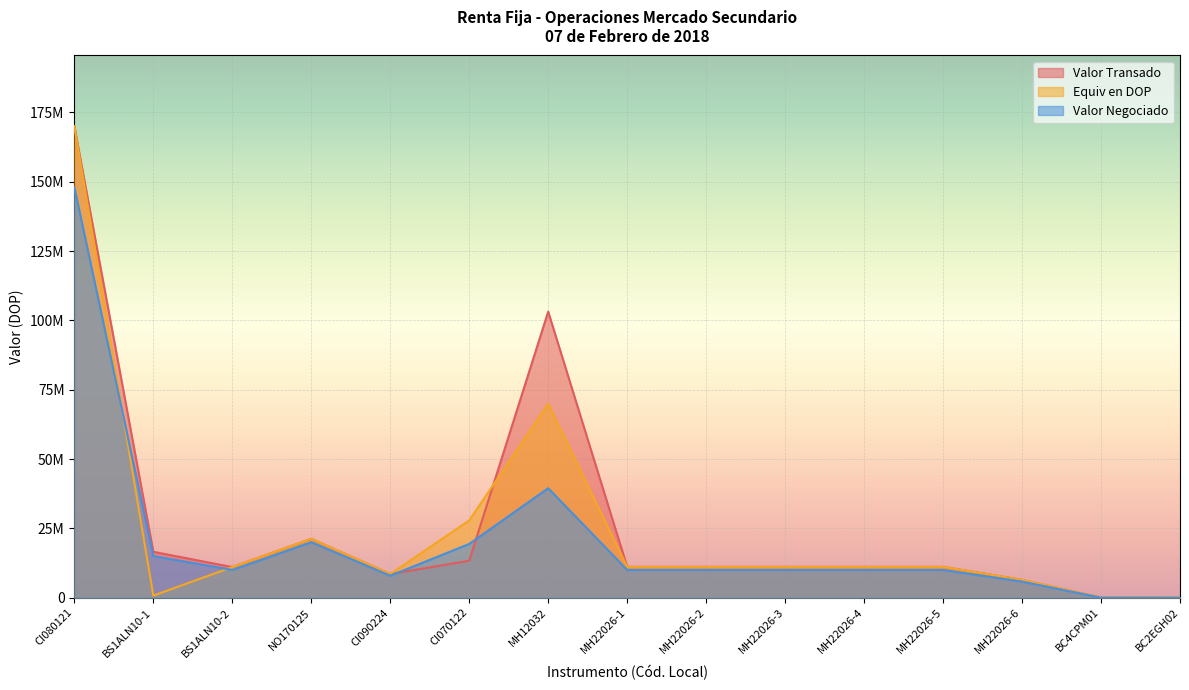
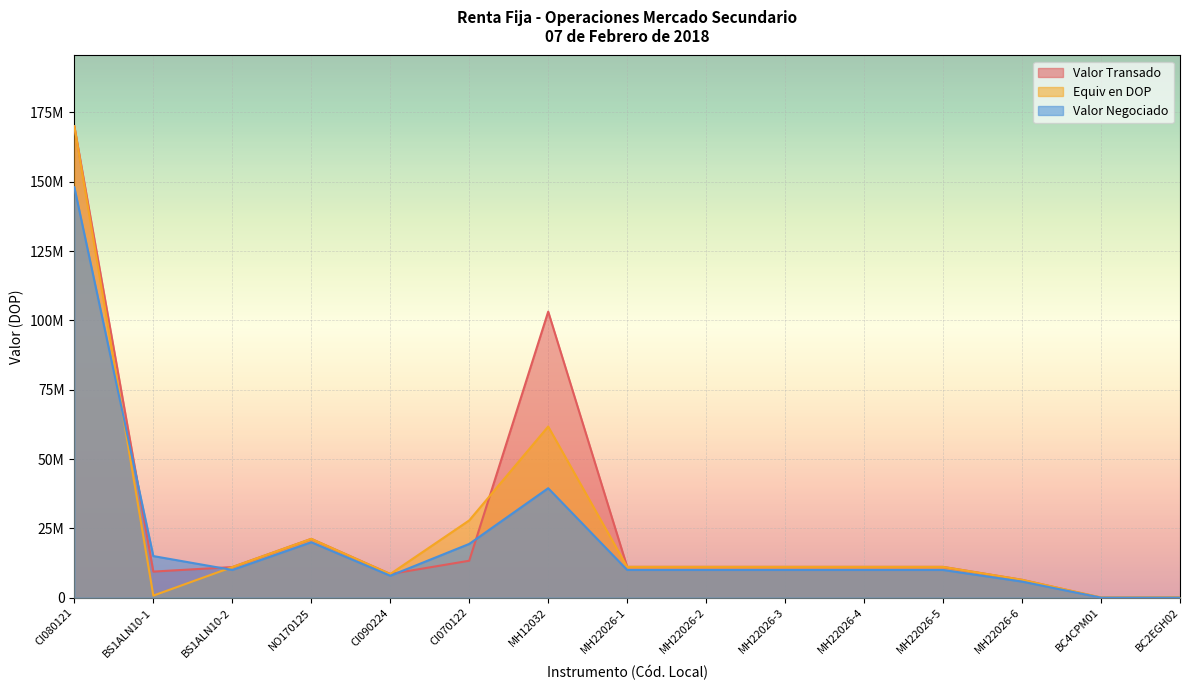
Valor Transado, BS1ALN10-1: 17000000 -> 9000000
Equiv en DOP, MH12032: 70000000 -> 62000000
